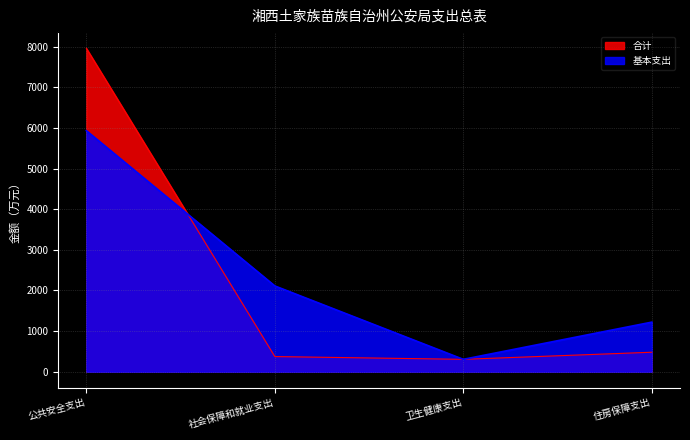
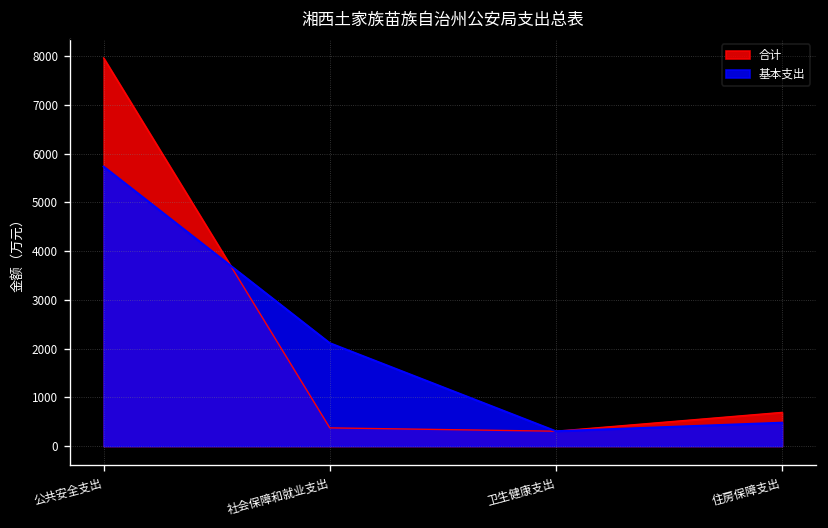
基本支出, 公共安全支出: 5900 -> 5700
合计, 住房保障支出: 500 -> 700
基本支出, 住房保障支出: 1200 -> 500
